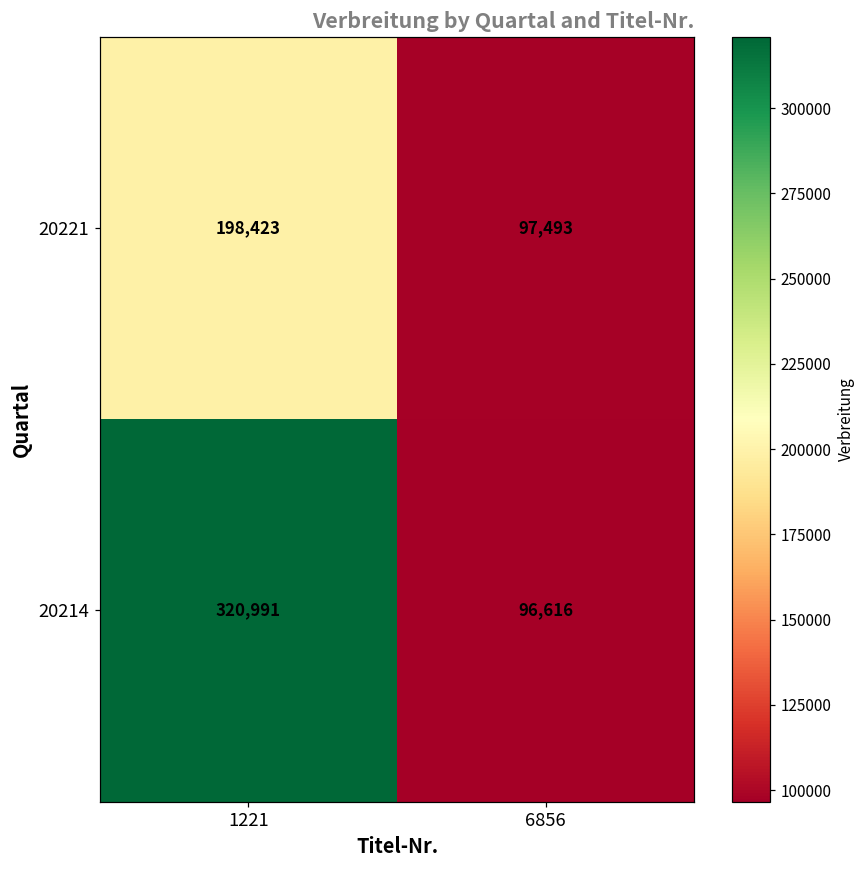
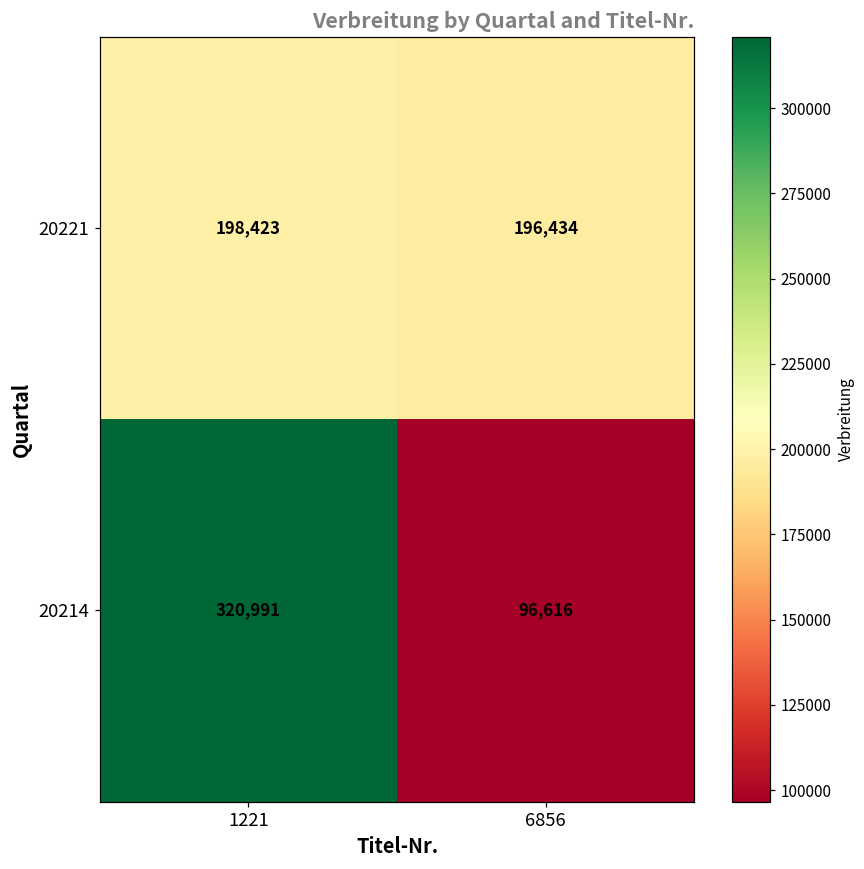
20221, 6856: 97,493 -> 196,434
